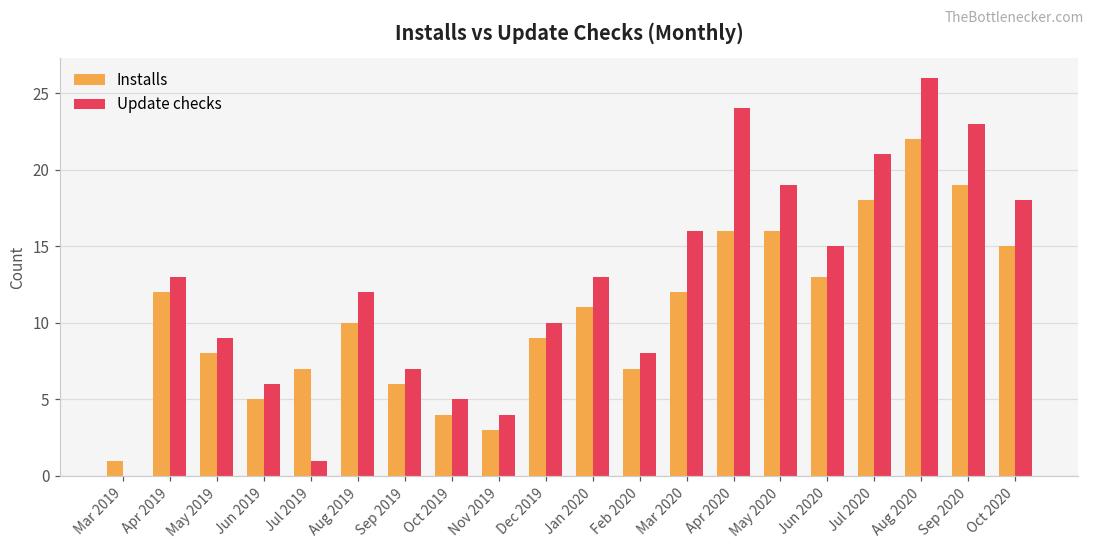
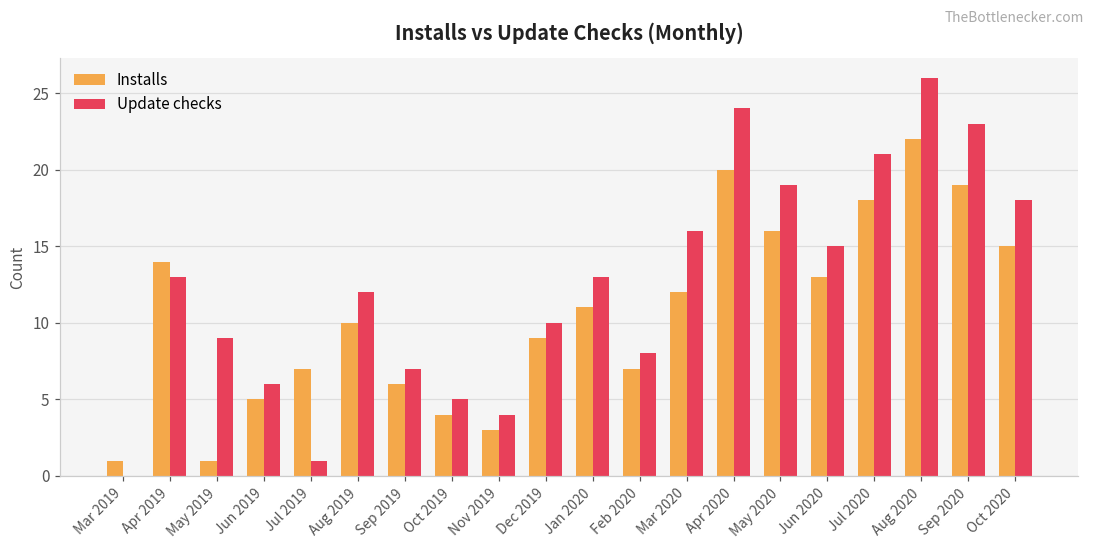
Installs, Apr 2019: 12 -> 14
Installs, May 2019: 8 -> 1
Installs, Apr 2020: 16 -> 20
